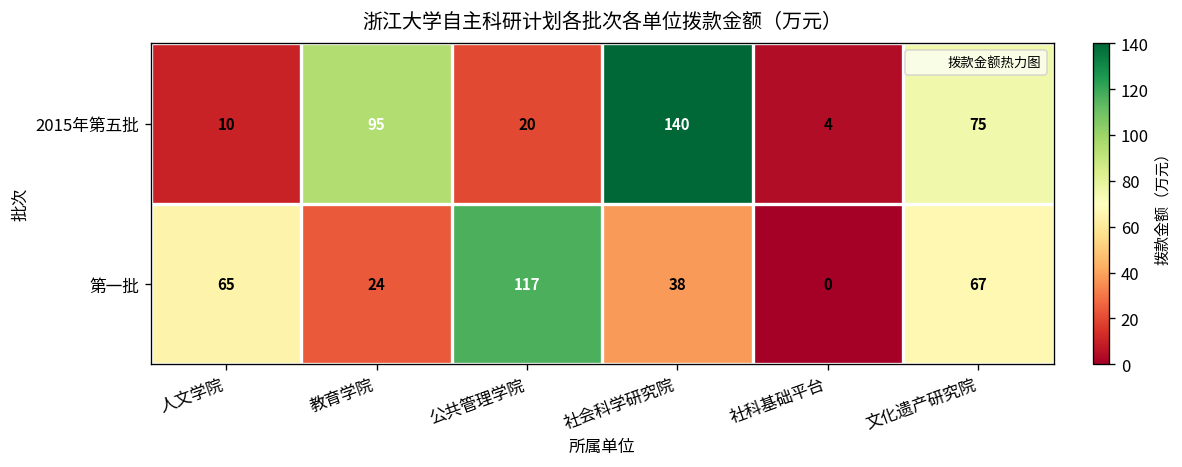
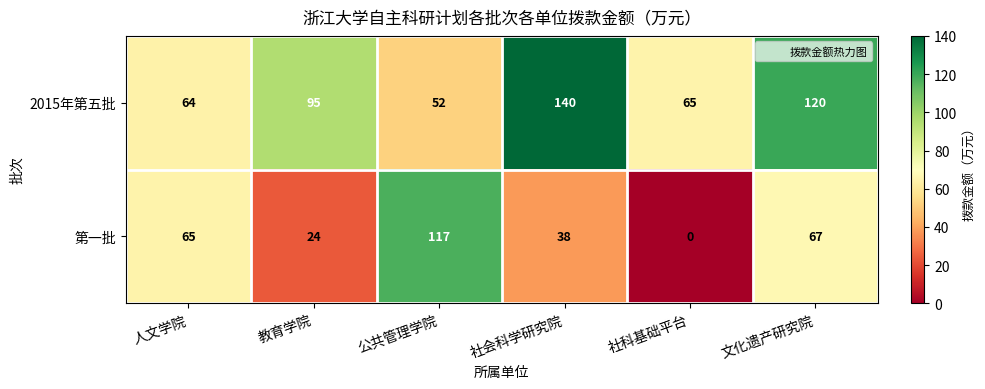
2015年第五批, 人文学院: 10 -> 64
2015年第五批, 公共管理学院: 20 -> 52
2015年第五批, 社科基础平台: 4 -> 65
2015年第五批, 文化遗产研究院: 75 -> 120
